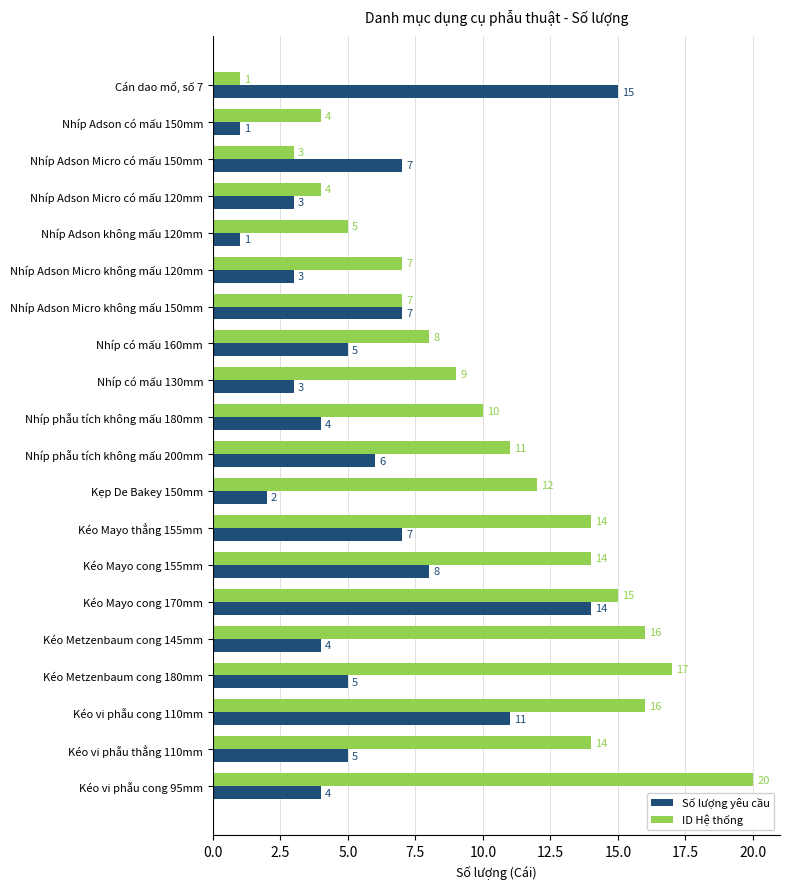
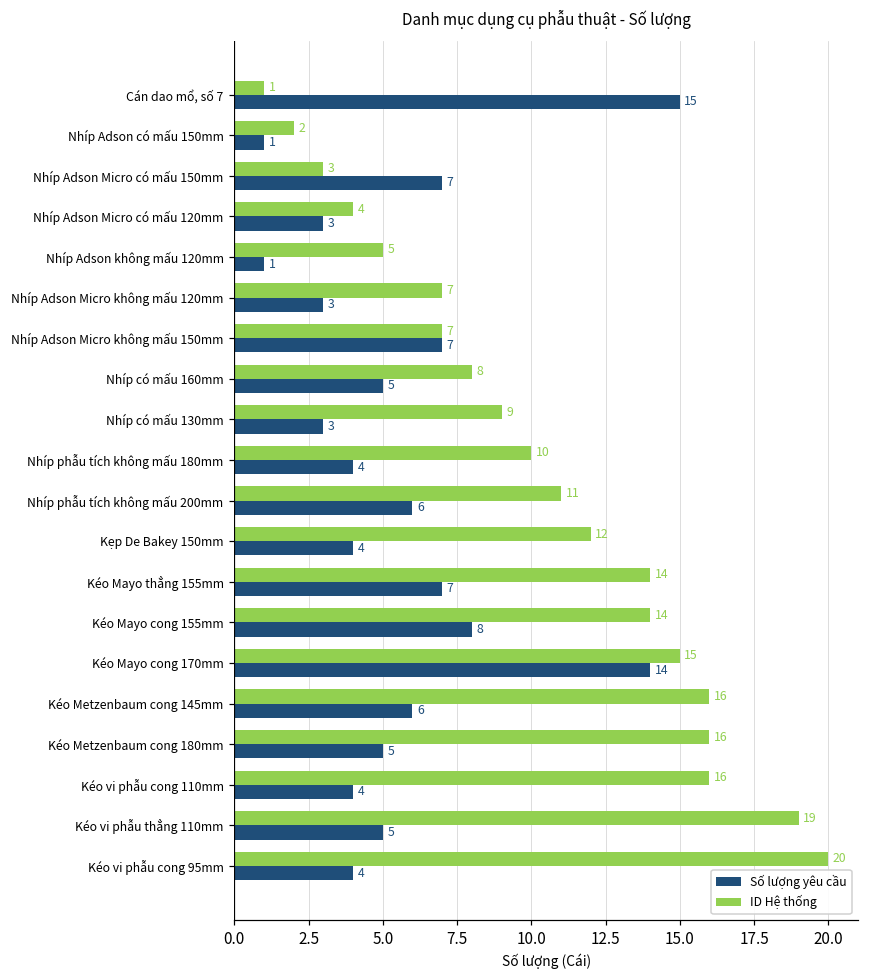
ID Hệ thống, Nhíp Adson có mấu 150mm: 4 -> 2
Số lượng yêu cầu, Kẹp De Bakey 150mm: 2 -> 4
Số lượng yêu cầu, Kéo Metzenbaum cong 145mm: 4 -> 6
ID Hệ thống, Kéo Metzenbaum cong 180mm: 17 -> 16
Số lượng yêu cầu, Kéo vi phẫu cong 110mm: 11 -> 4
ID Hệ thống, Kéo vi phẫu thẳng 110mm: 14 -> 19
